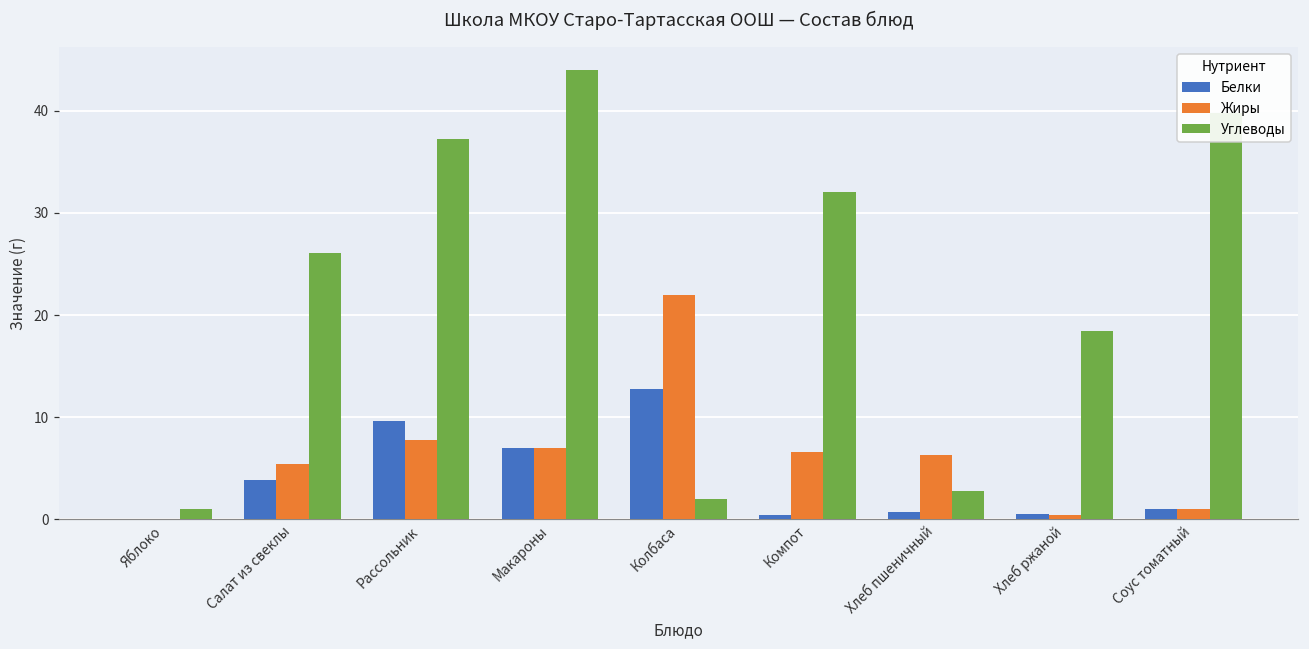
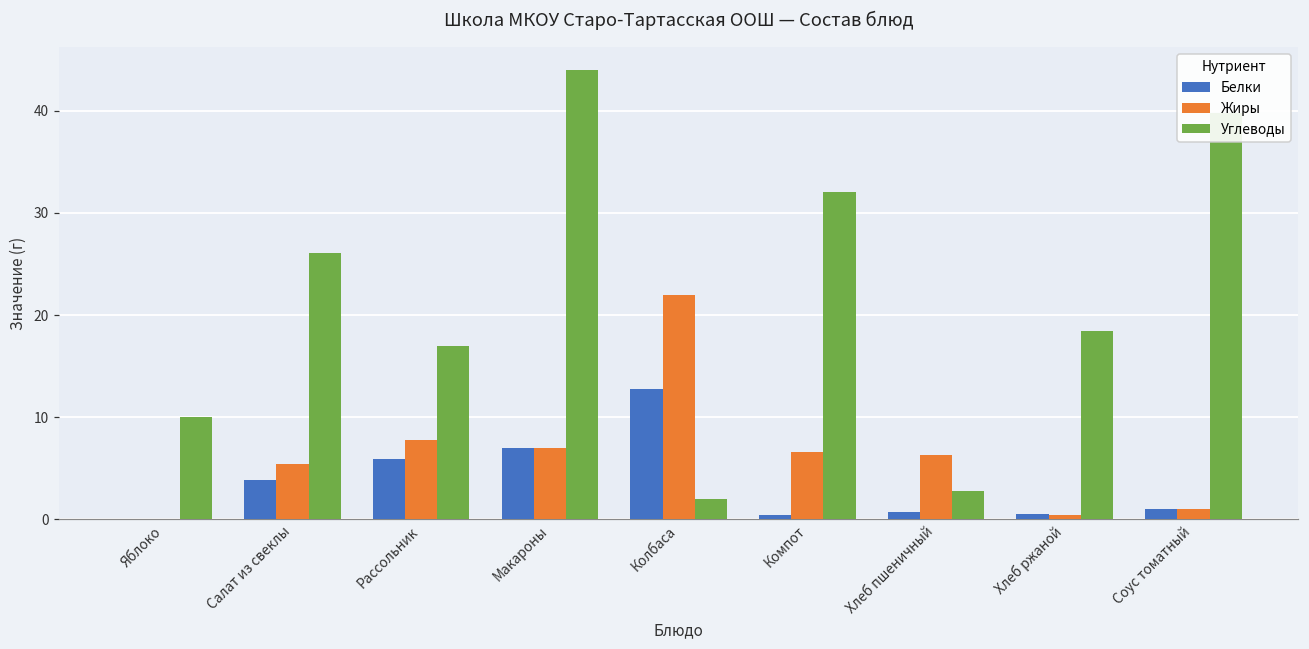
Углеводы, Яблоко: 1 -> 10
Белки, Рассольник: 10 -> 6
Углеводы, Рассольник: 37 -> 17
